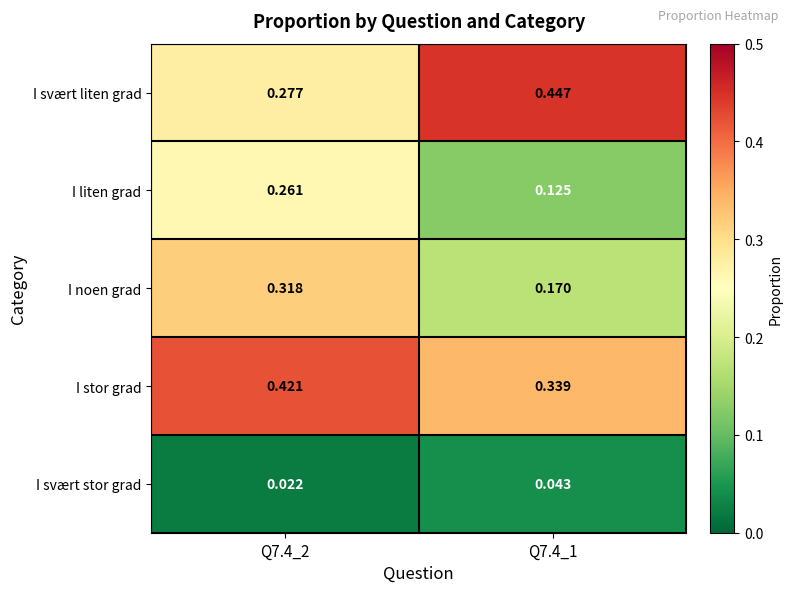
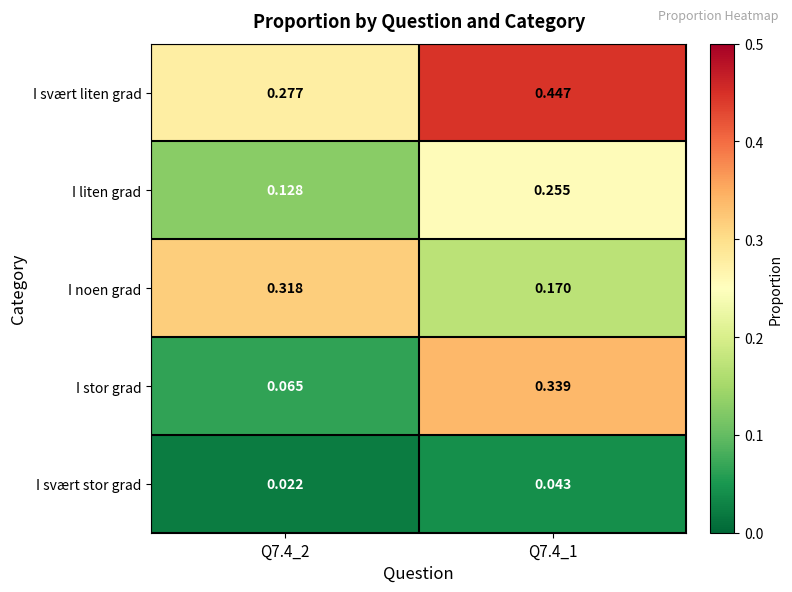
I liten grad, Q7.4_2: 0.261 -> 0.128
I liten grad, Q7.4_1: 0.125 -> 0.255
I stor grad, Q7.4_2: 0.421 -> 0.065
